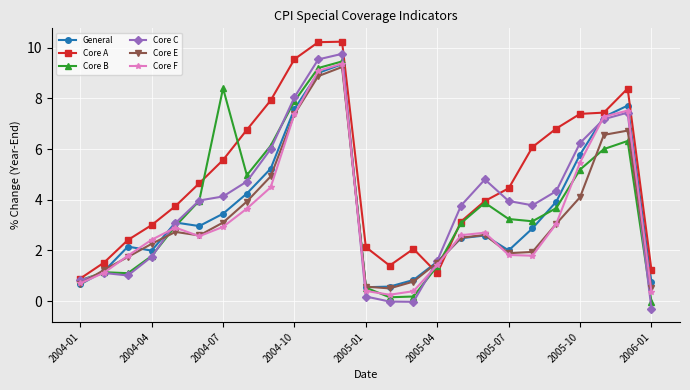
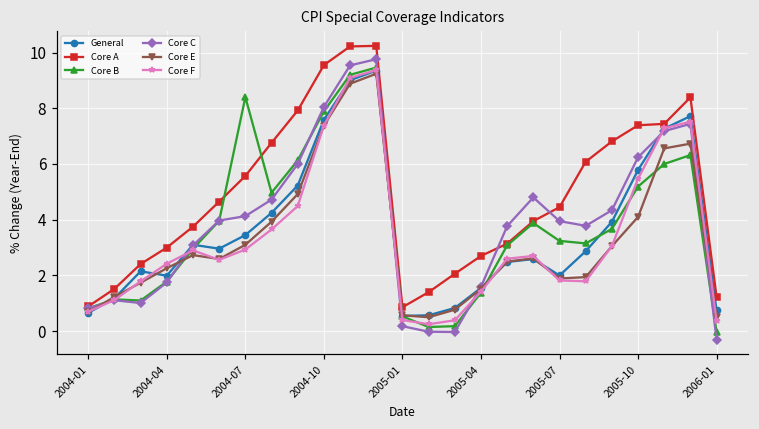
Core A, 2005-01: 2.1 -> 0.9
Core A, 2005-04: 1.1 -> 2.7
